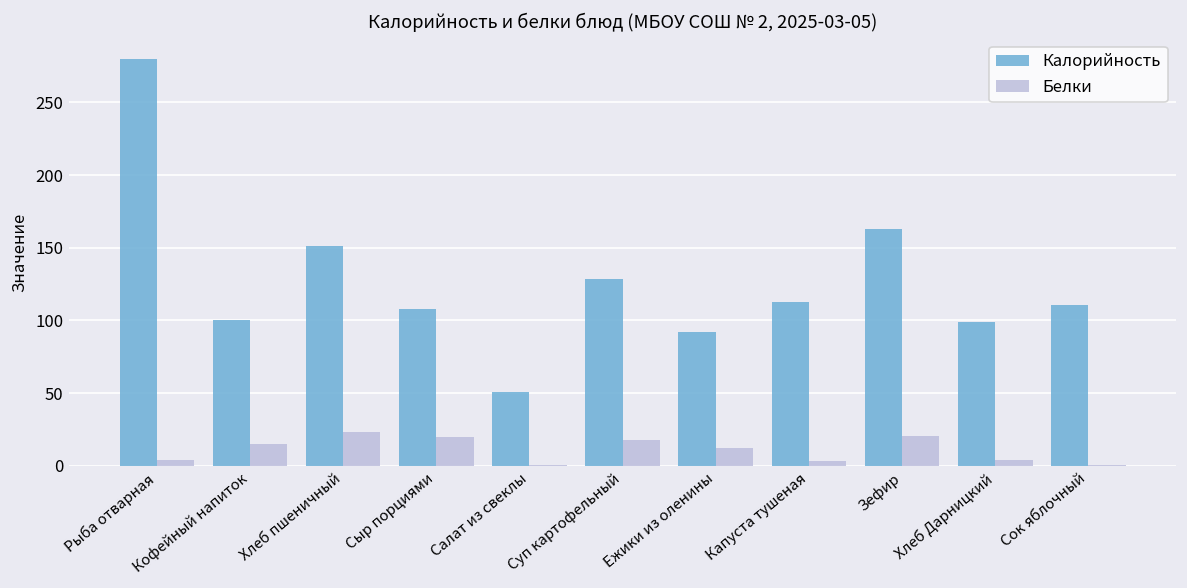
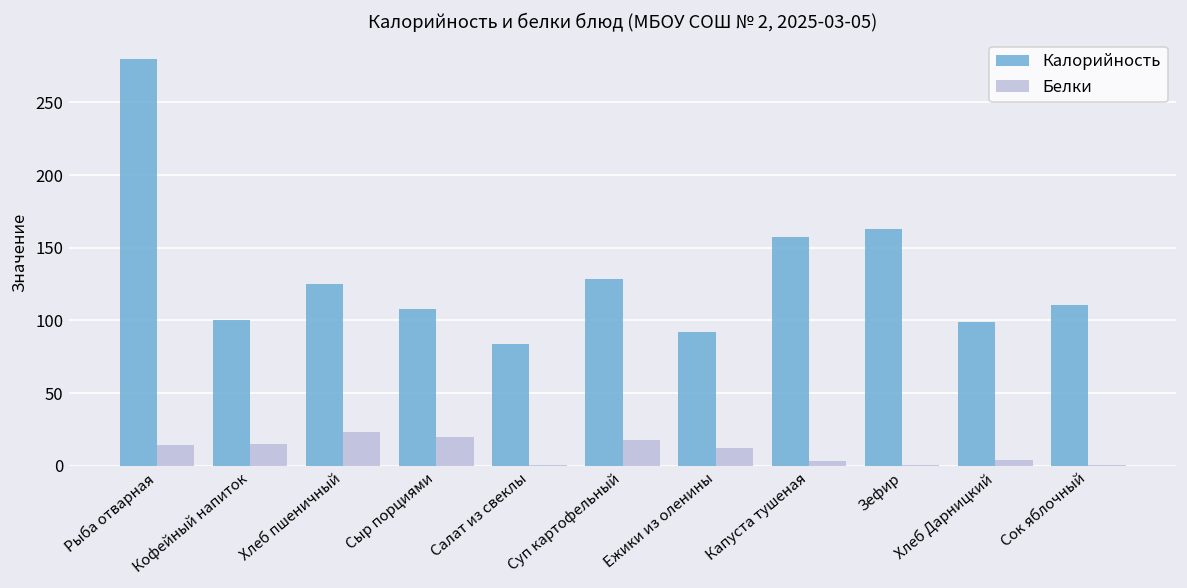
Белки, Рыба отварная: 4 -> 14
Калорийность, Хлеб пшеничный: 151 -> 125
Калорийность, Салат из свеклы: 51 -> 84
Калорийность, Капуста тушеная: 113 -> 157
Белки, Зефир: 21 -> 0
